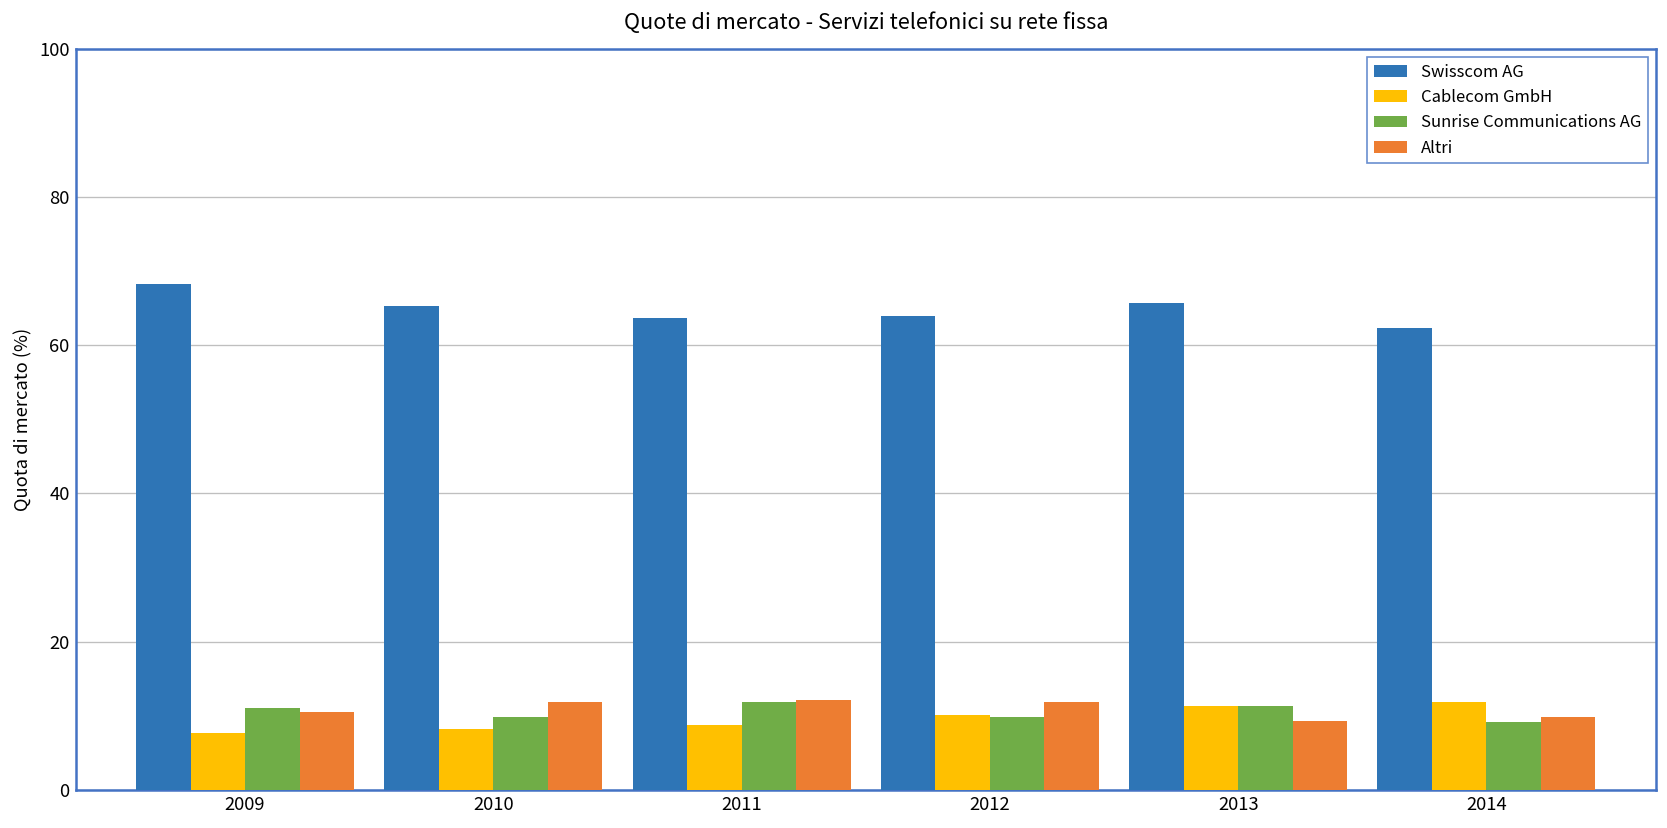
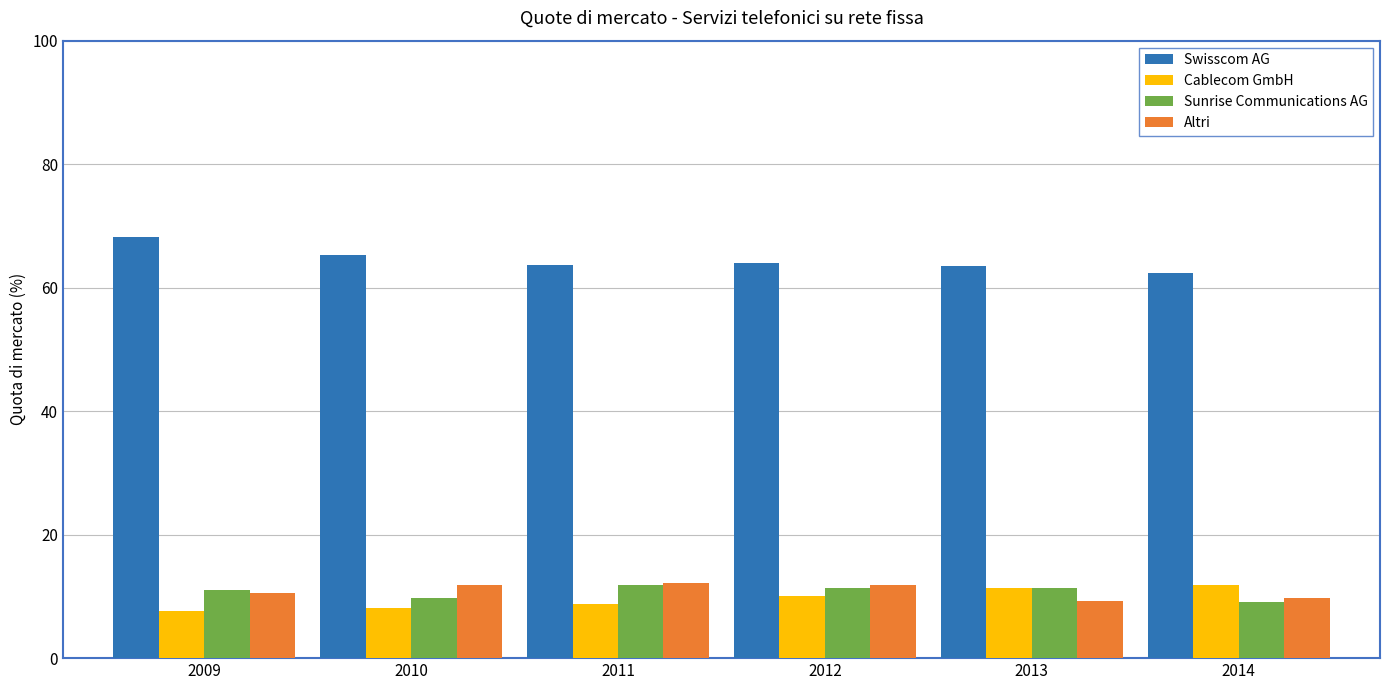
Sunrise Communications AG, 2012: 10 -> 11
Swisscom AG, 2013: 66 -> 63
